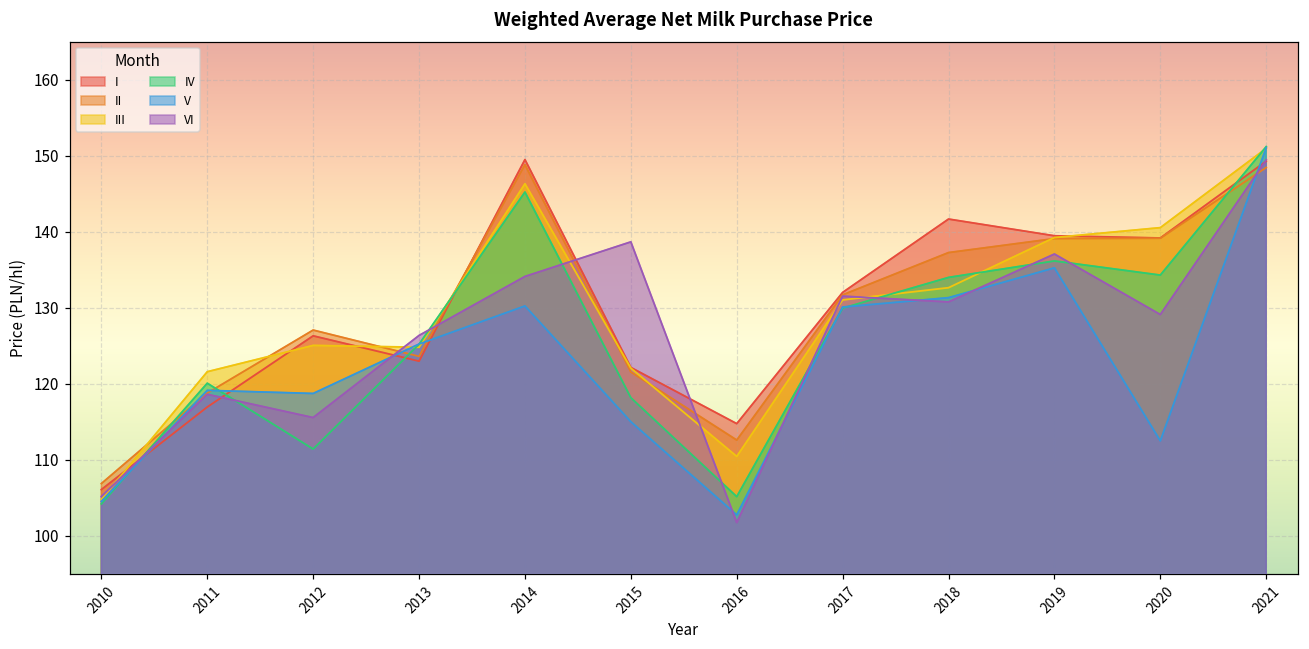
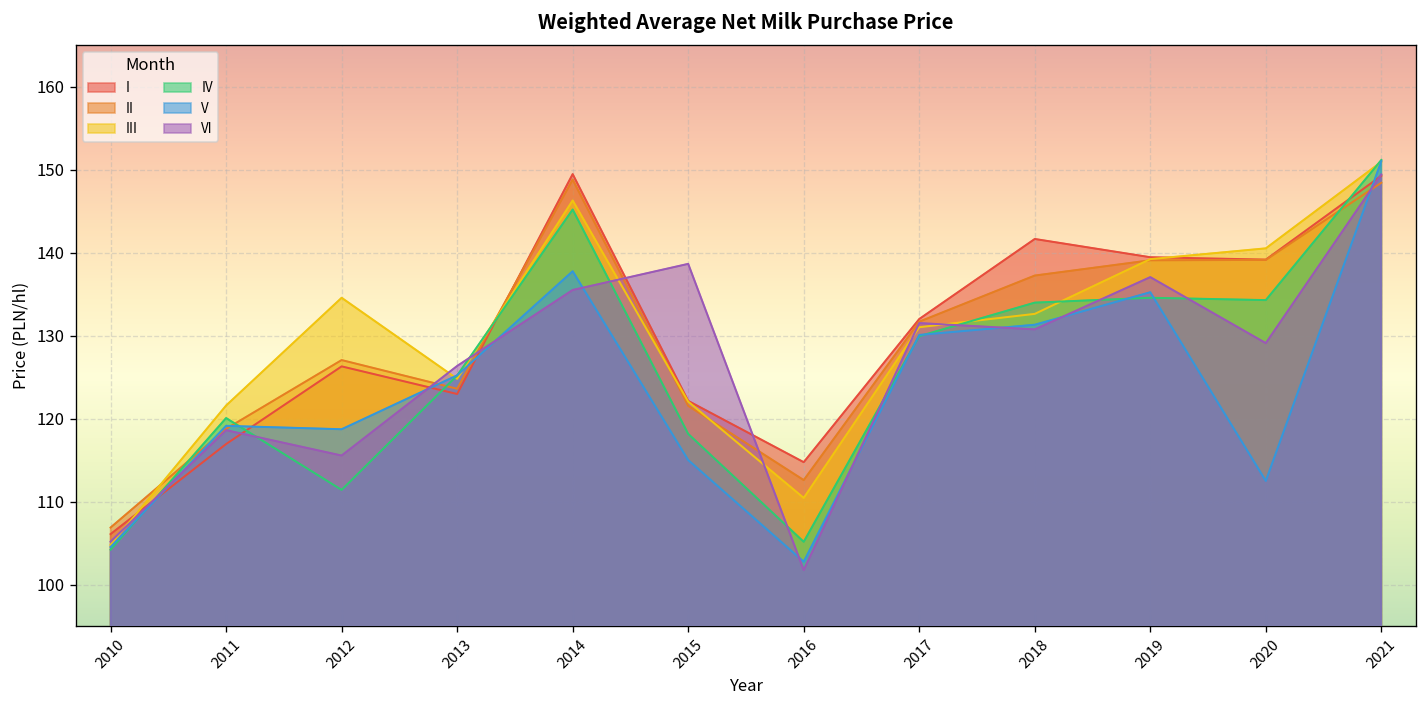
III, 2012: 125 -> 135
V, 2014: 130 -> 138
VI, 2014: 134 -> 136
IV, 2019: 136 -> 135
